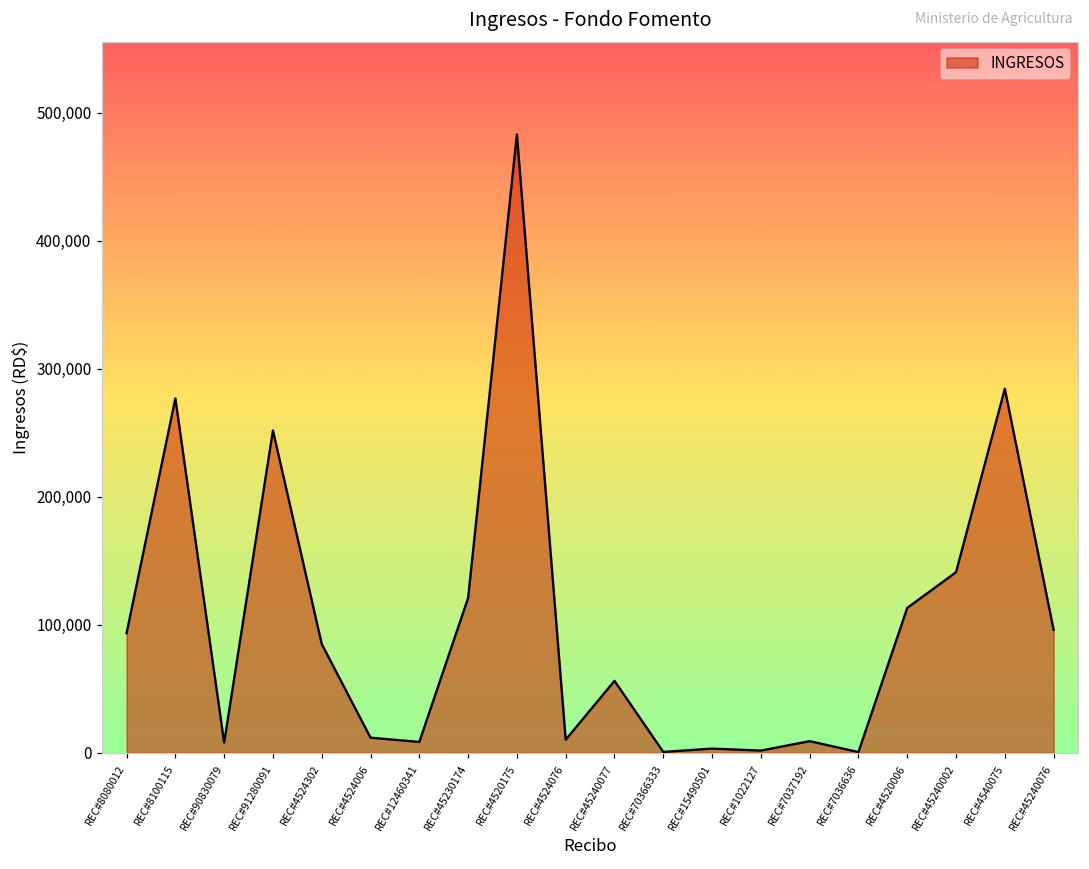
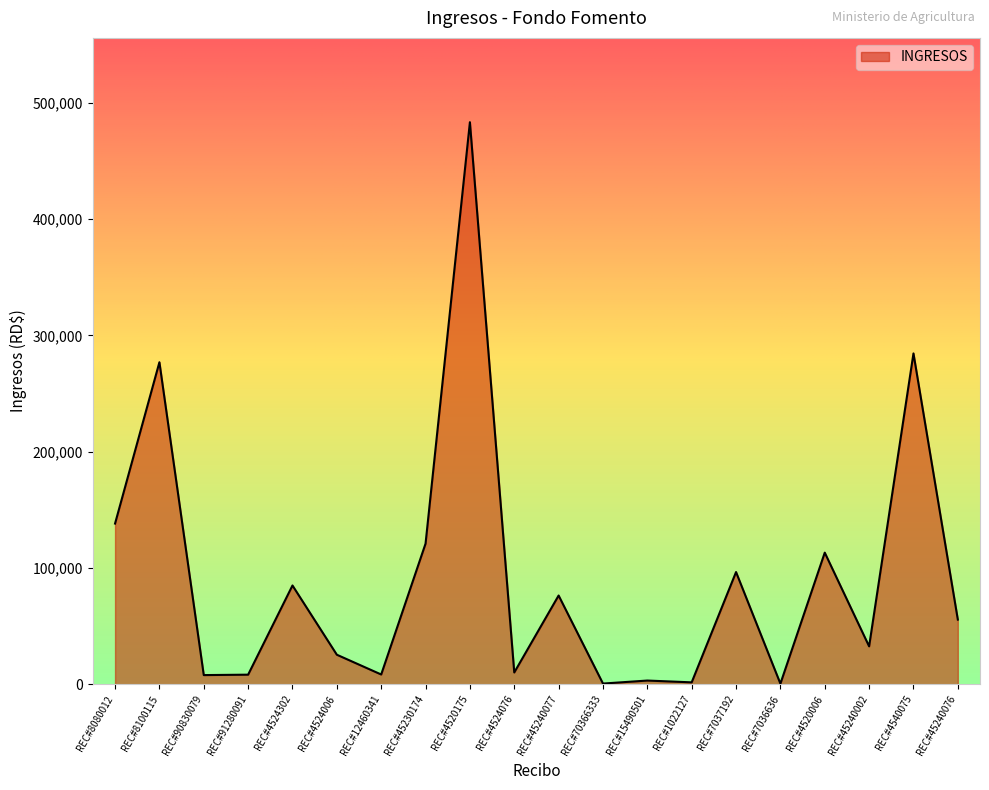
REC#8080012: 93,000 -> 138,000
REC#91280091: 252,000 -> 8,000
REC#4524006: 12,000 -> 25,000
REC#45240077: 56,000 -> 76,000
REC#7037192: 9,000 -> 96,000
REC#45240002: 141,000 -> 33,000
REC#45240076: 96,000 -> 56,000
